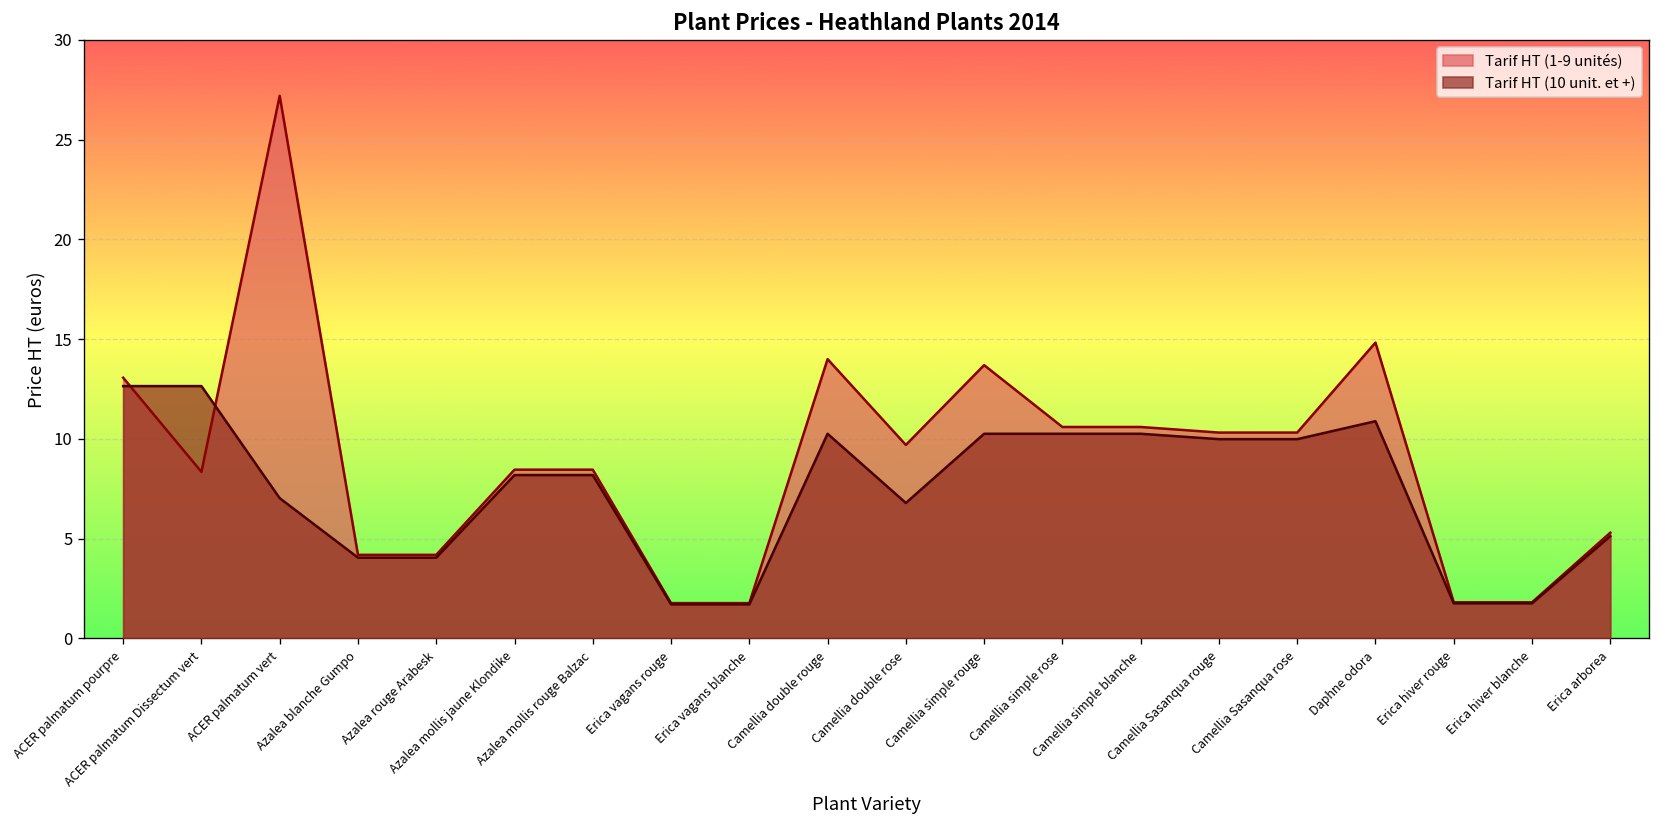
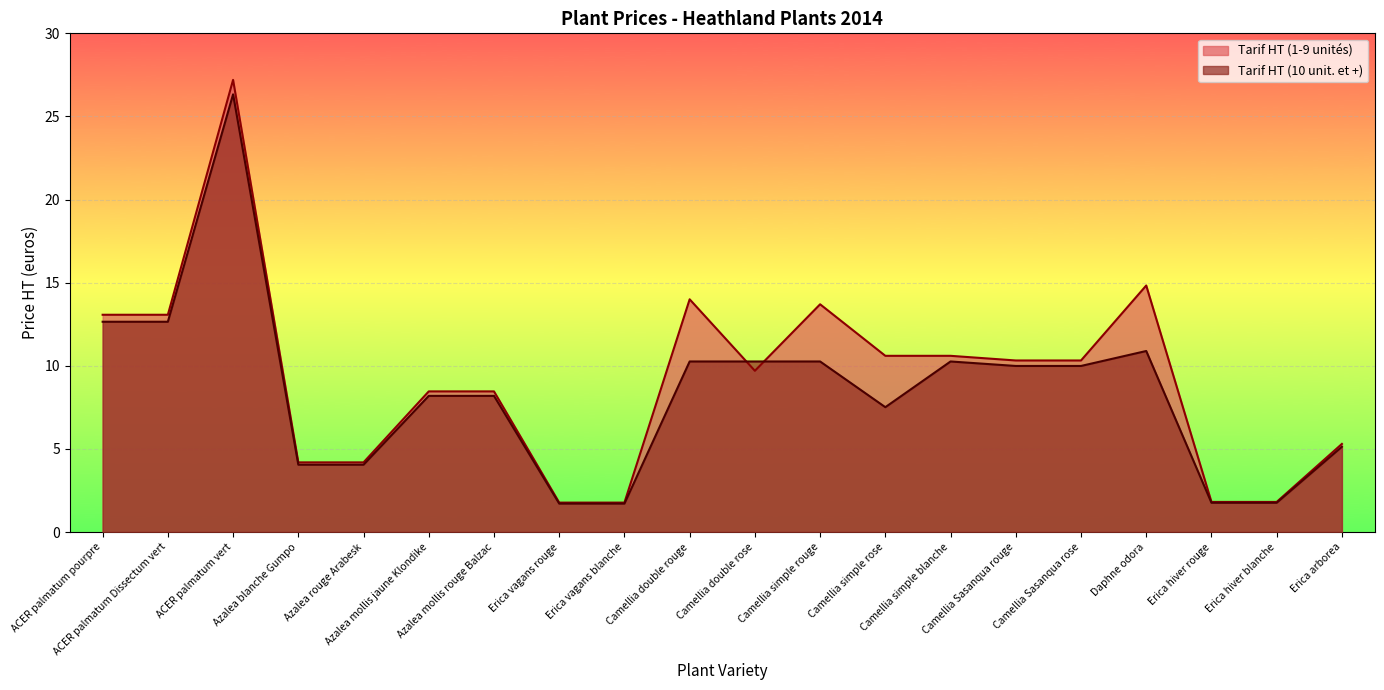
Tarif HT (1-9 unités), ACER palmatum Dissectum vert: 8.4 -> 13.1
Tarif HT (10 unit. et +), ACER palmatum vert: 7.0 -> 26.3
Tarif HT (10 unit. et +), Camellia double rose: 6.8 -> 10.3
Tarif HT (10 unit. et +), Camellia simple rose: 10.3 -> 7.5
